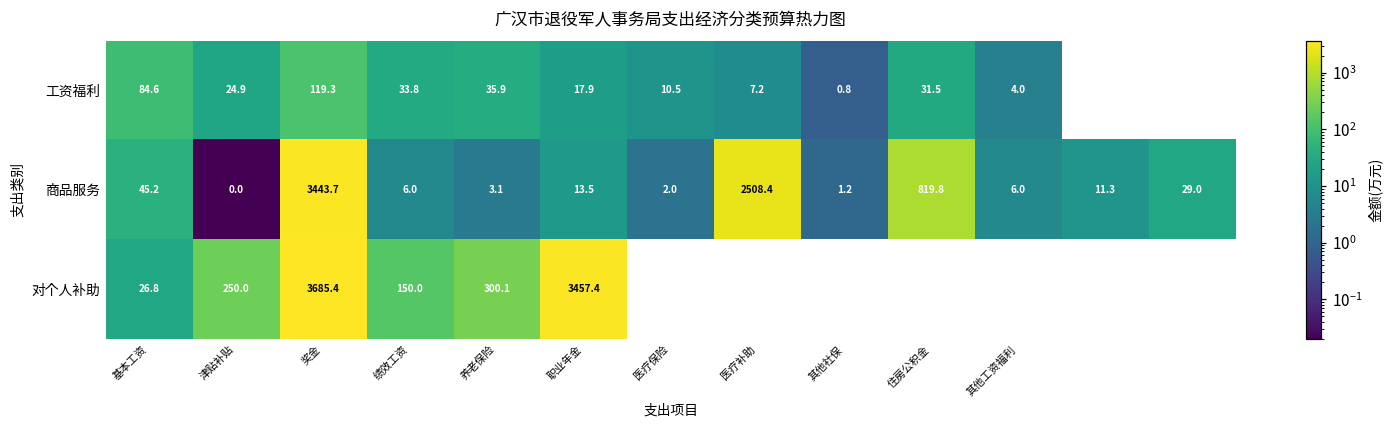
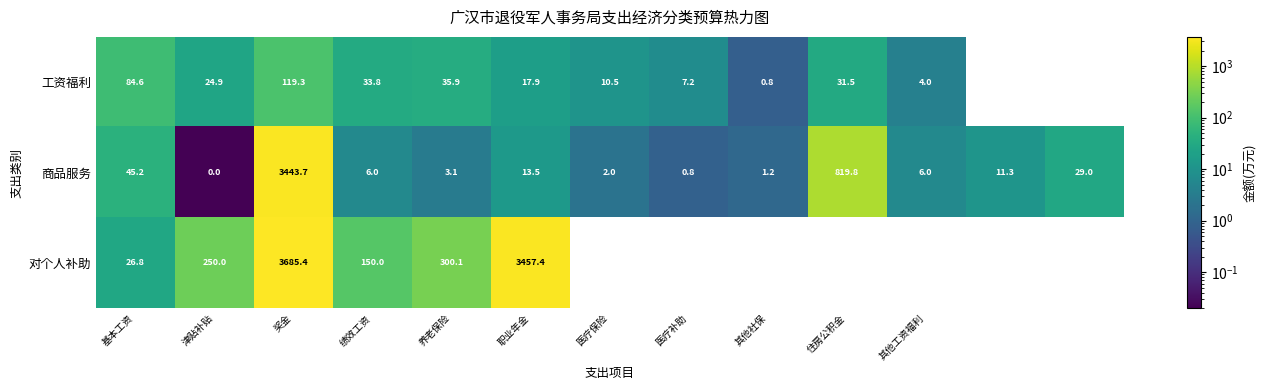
商品服务, 医疗补助: 2508.4 -> 0.8
